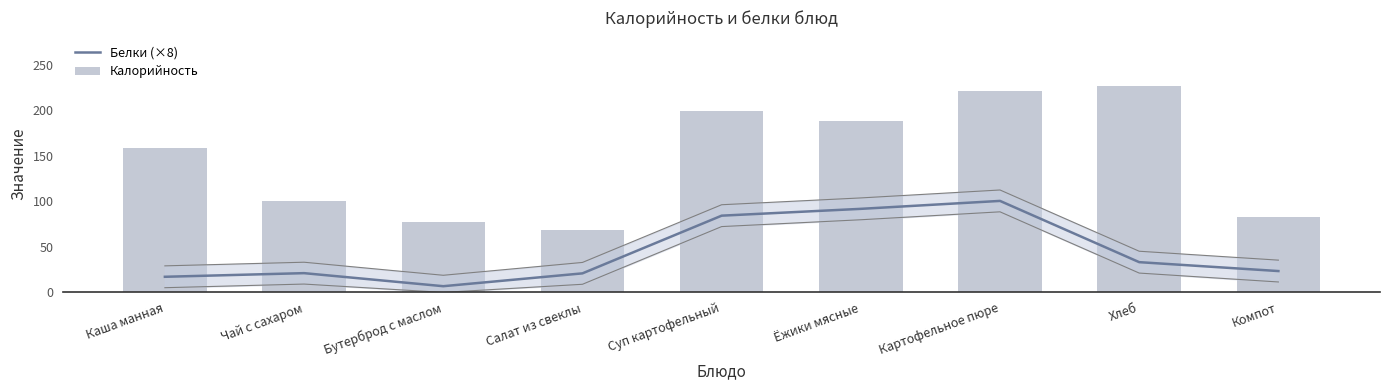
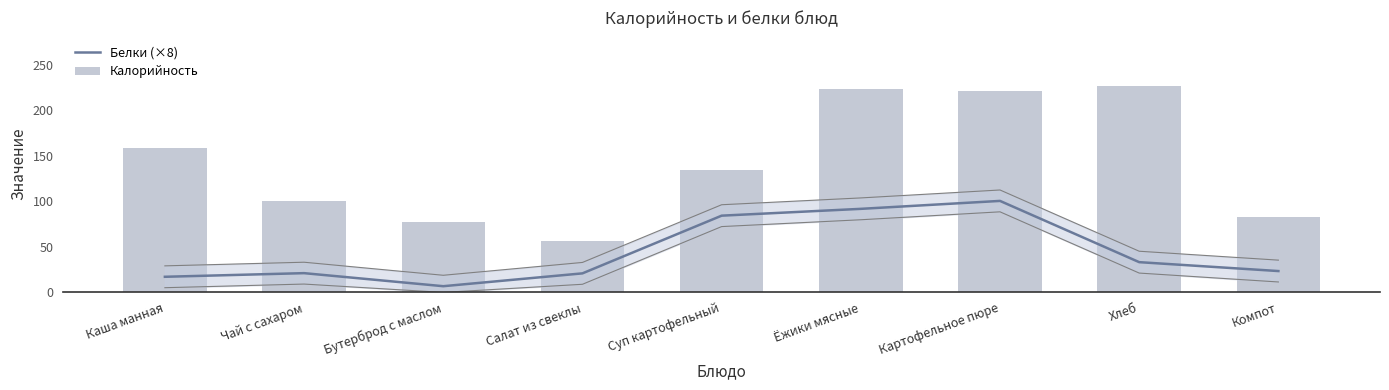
Калорийность, Салат из свеклы: 70 -> 60
Калорийность, Суп картофельный: 200 -> 130
Калорийность, Ёжики мясные: 190 -> 220
